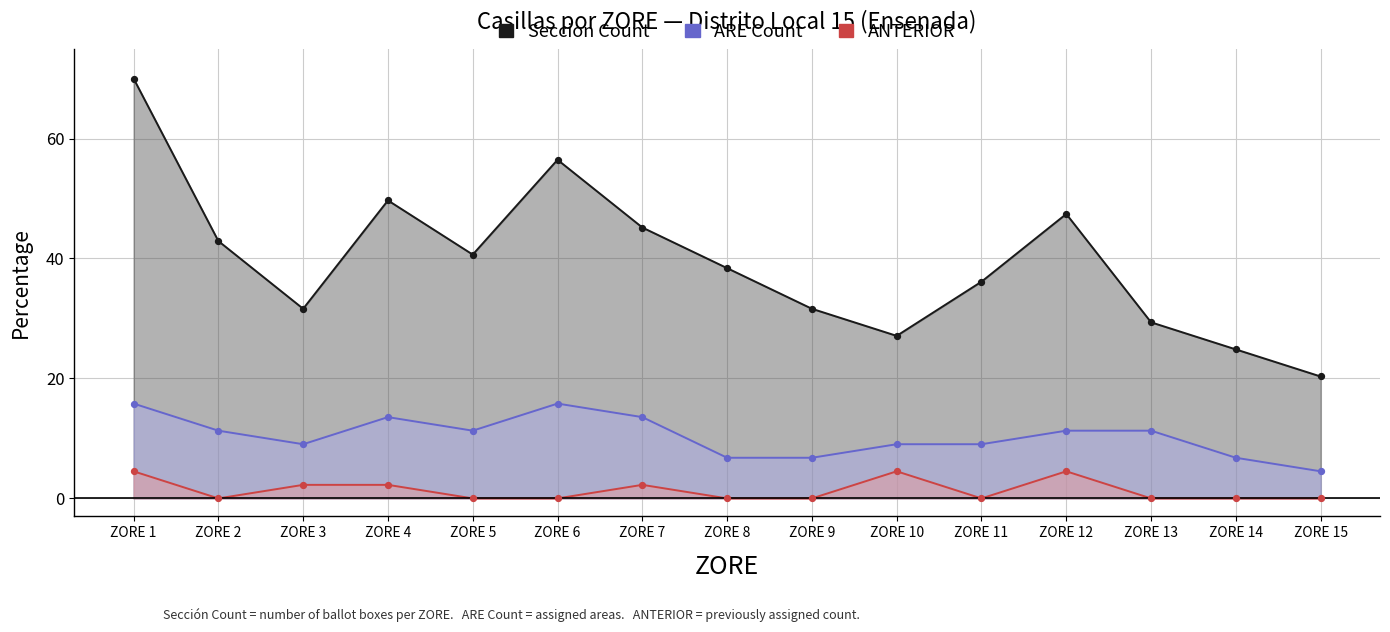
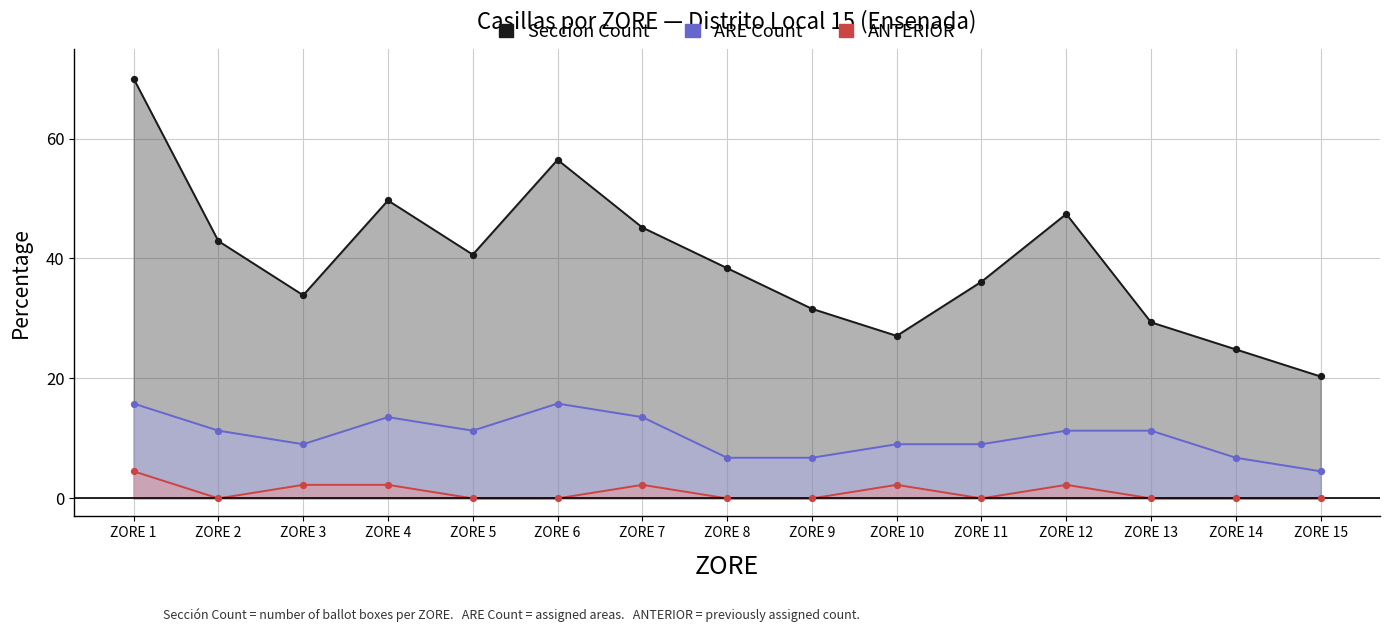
Seccion Count, ZORE 3: 32 -> 34
ANTERIOR, ZORE 10: 5 -> 2
ANTERIOR, ZORE 12: 5 -> 2
